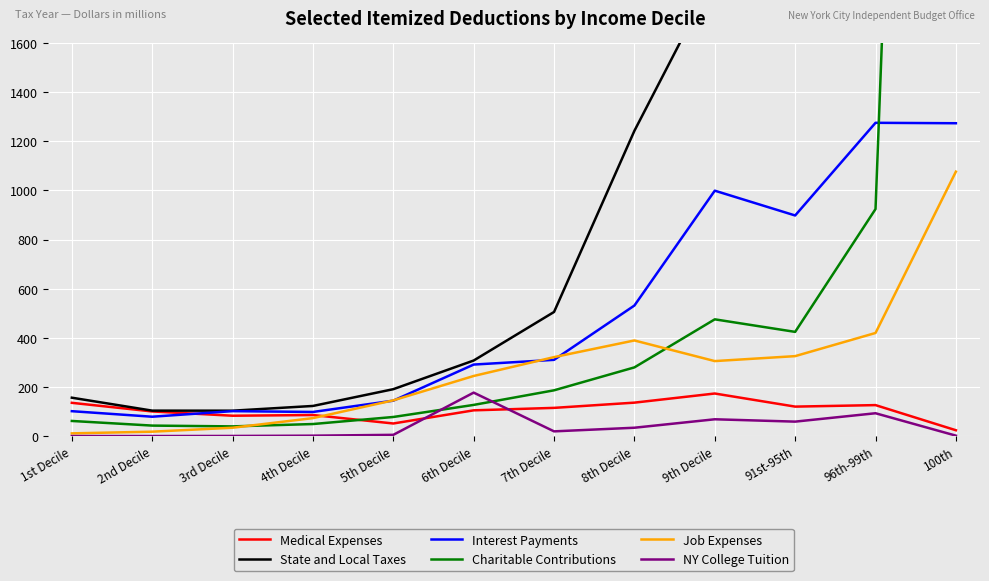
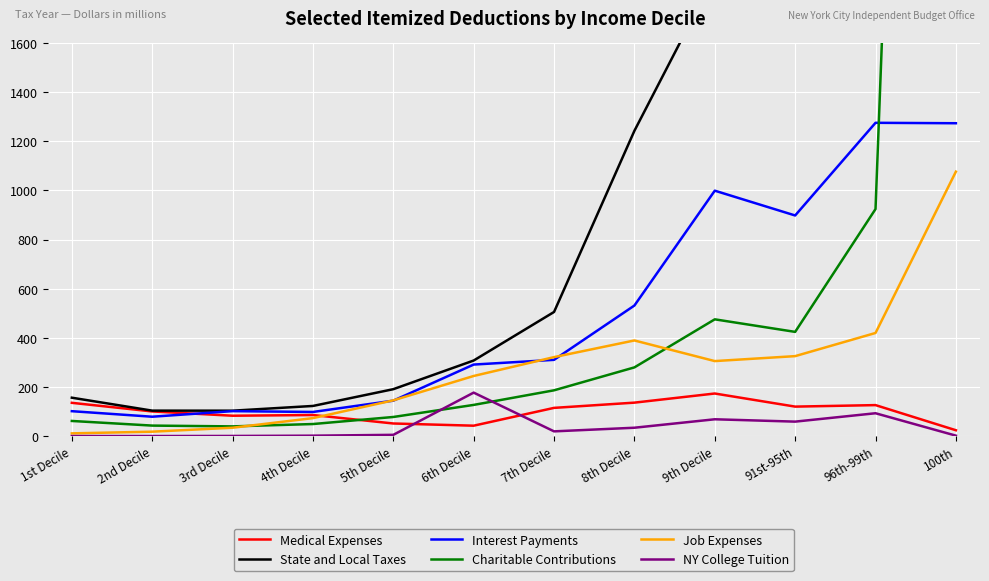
Medical Expenses, 6th Decile: 100 -> 40
